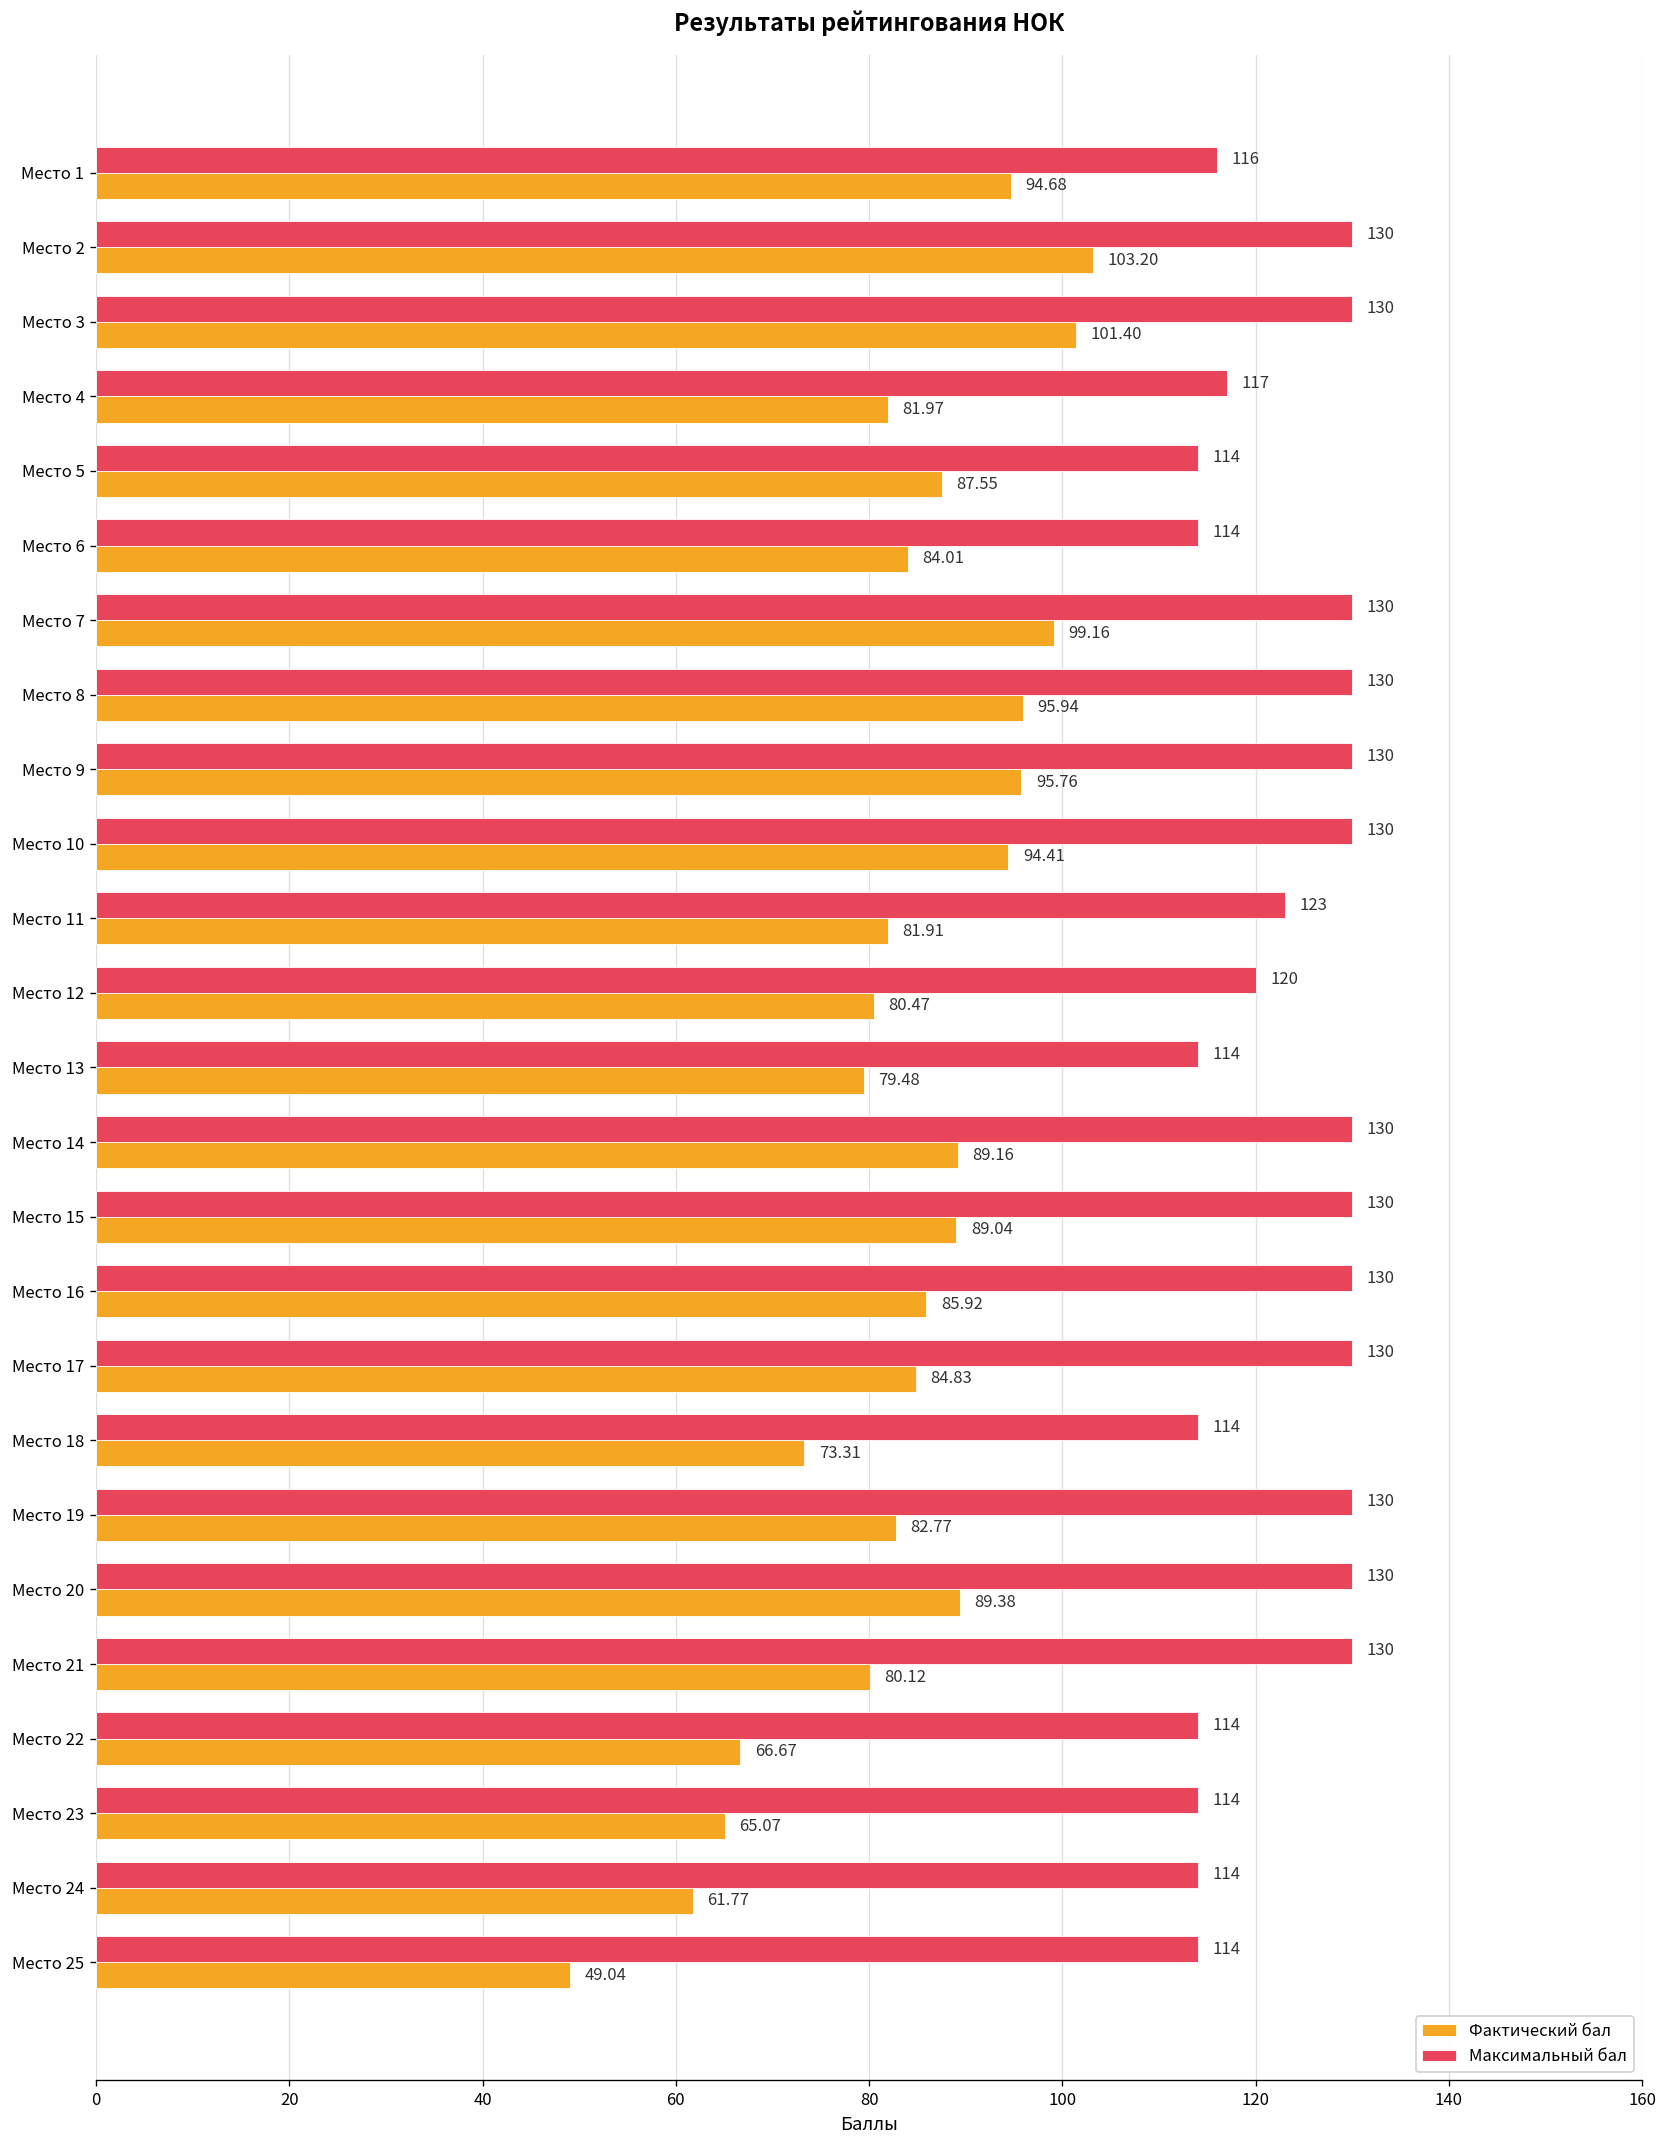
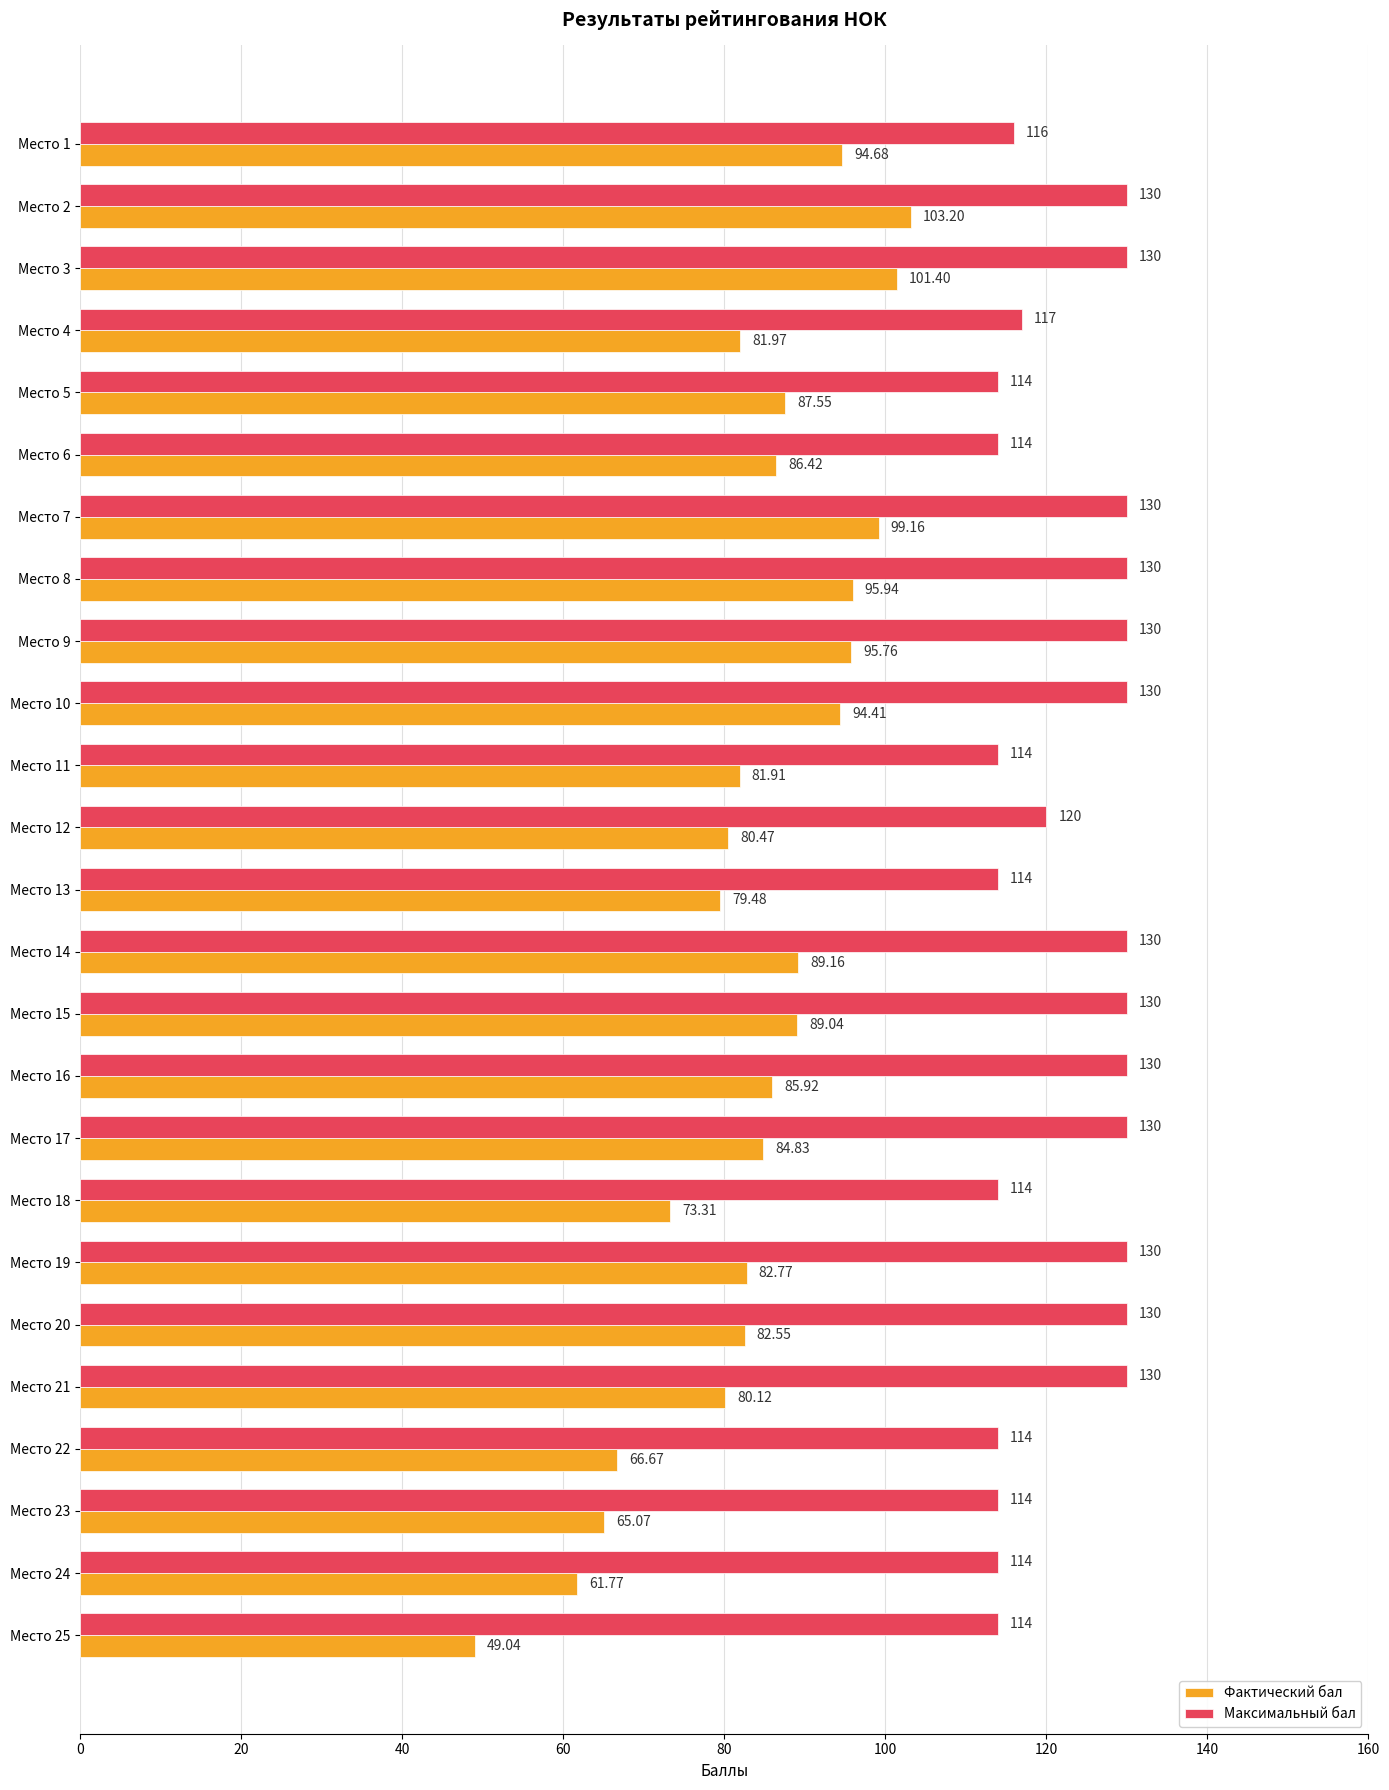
Фактический бал, Место 6: 84.01 -> 86.42
Максимальный бал, Место 11: 123 -> 114
Фактический бал, Место 20: 89.38 -> 82.55
